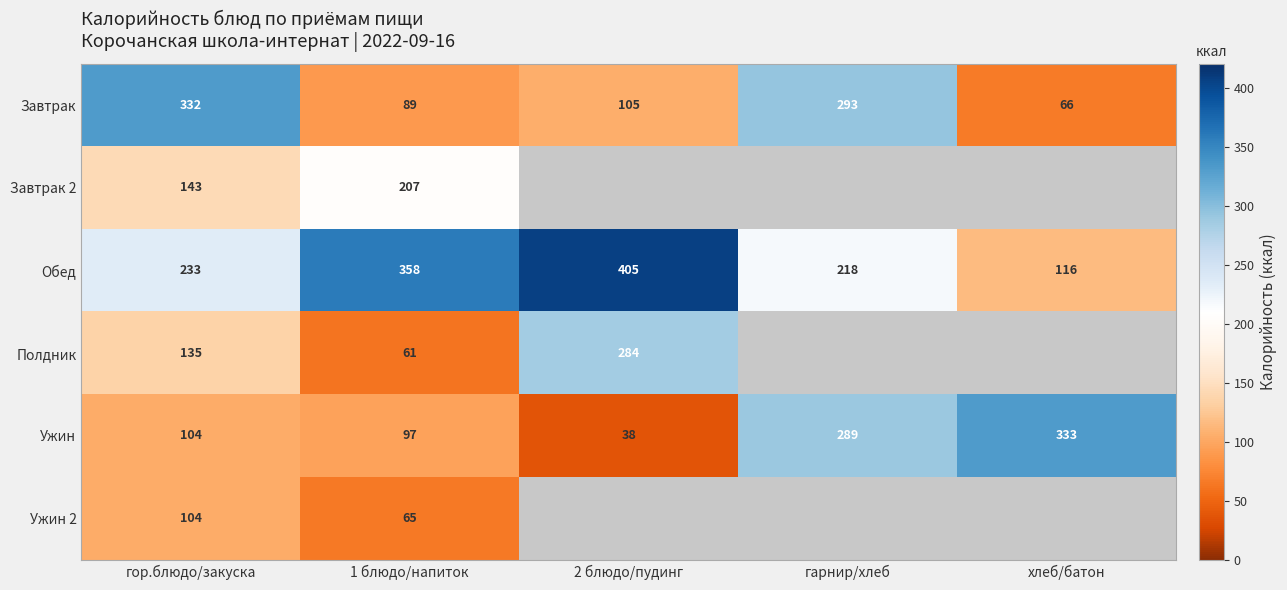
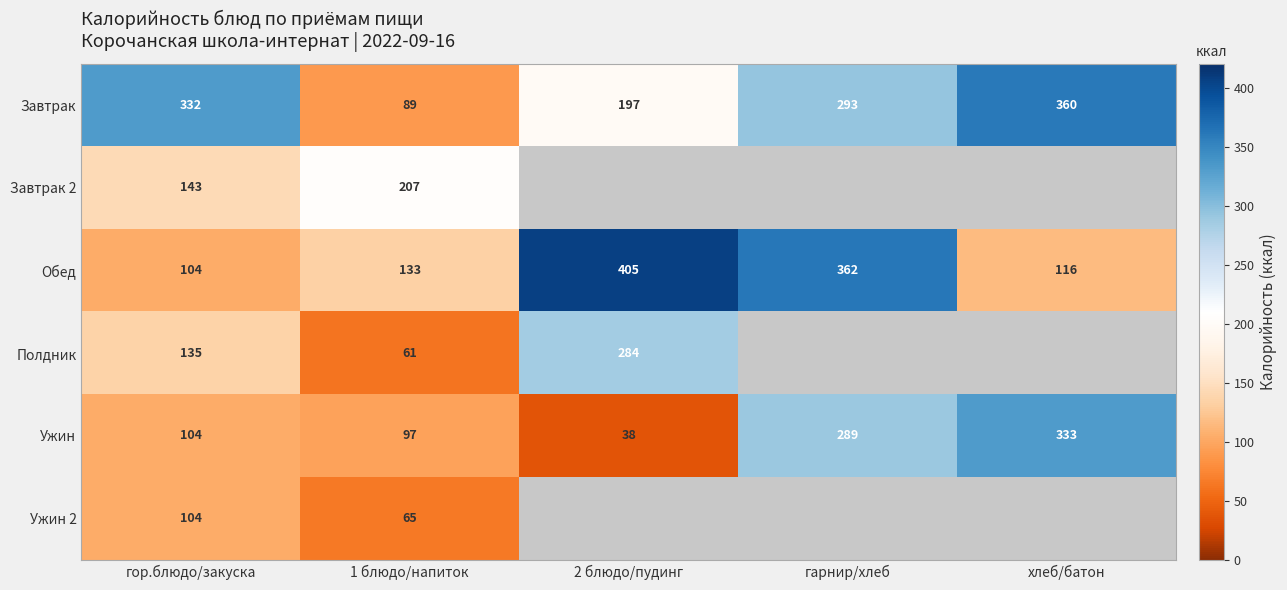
Завтрак, 2 блюдо/пудинг: 105 -> 197
Завтрак, хлеб/батон: 66 -> 360
Обед, гор.блюдо/закуска: 233 -> 104
Обед, 1 блюдо/напиток: 358 -> 133
Обед, гарнир/хлеб: 218 -> 362
